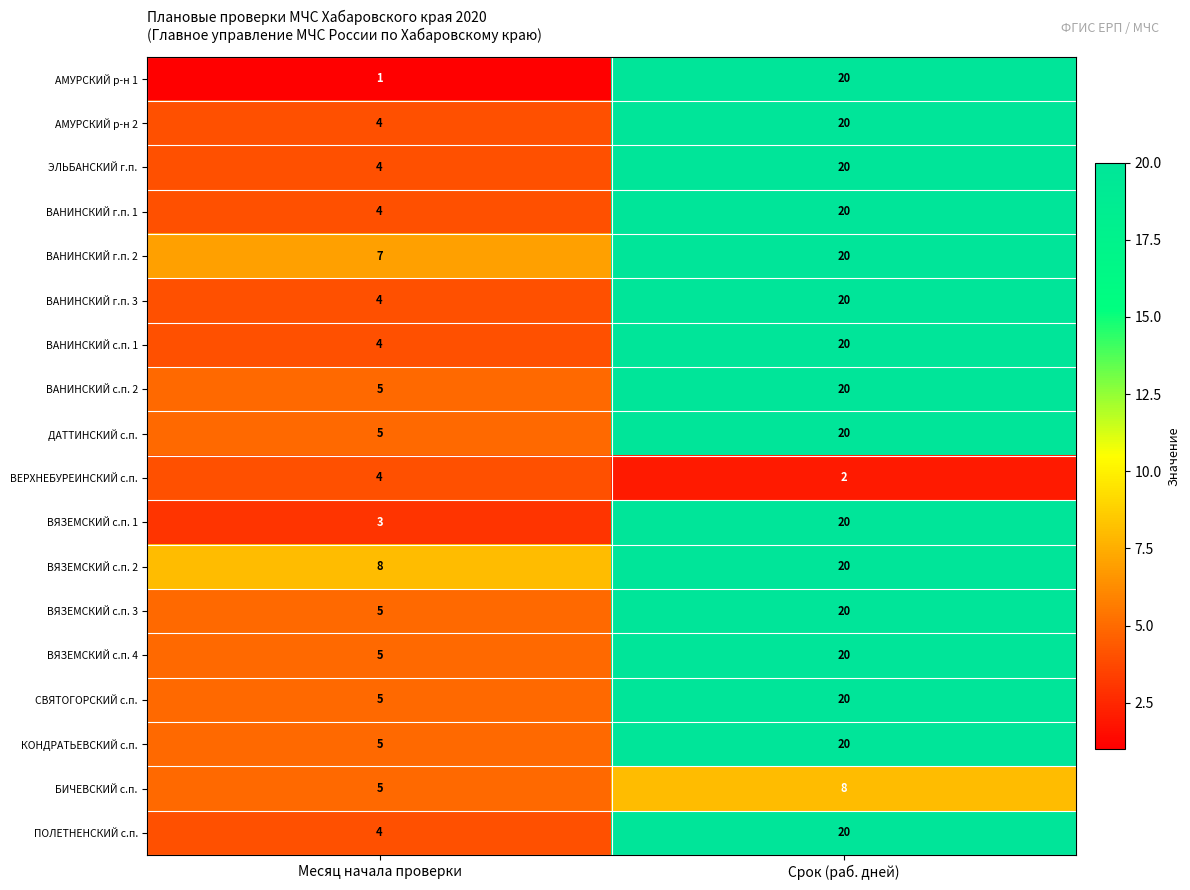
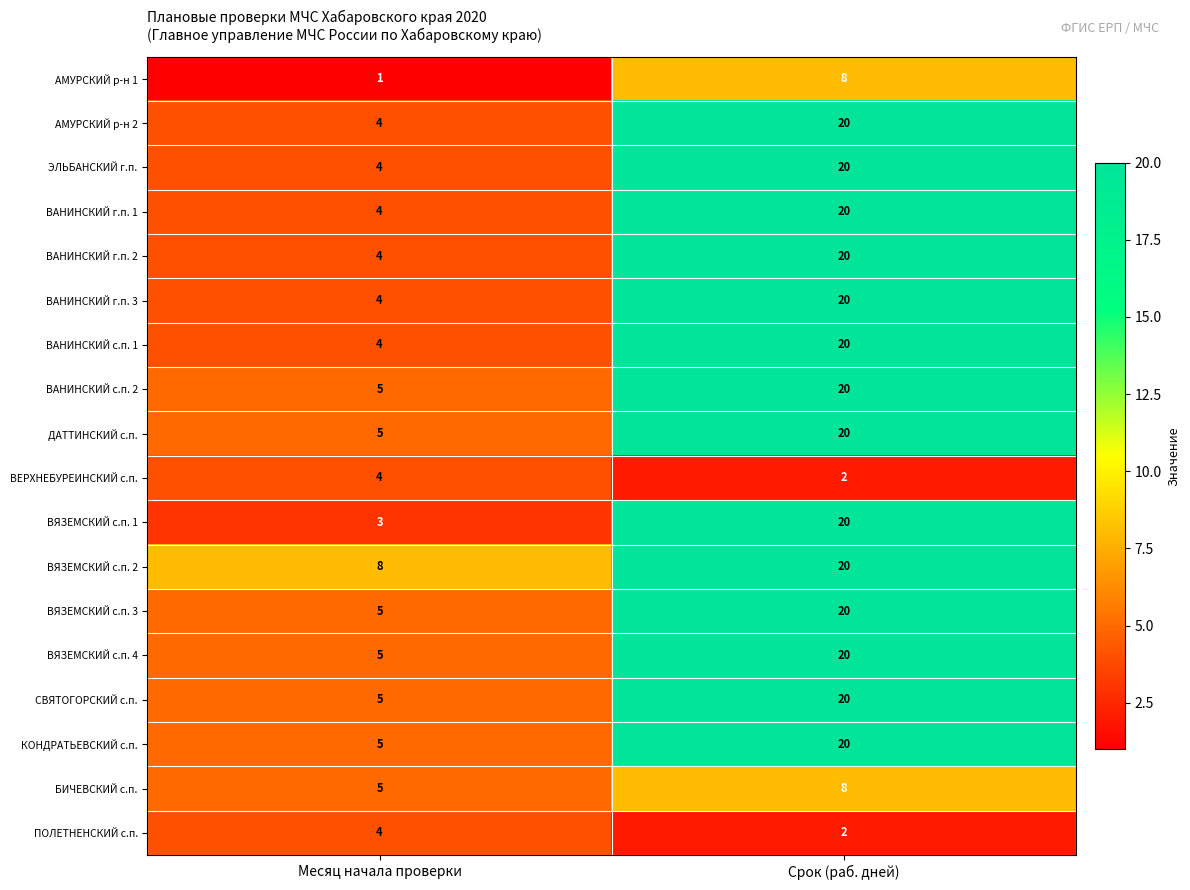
АМУРСКИЙ р-н 1, Срок (раб. дней): 20 -> 8
ВАНИНСКИЙ г.п. 2, Месяц начала проверки: 7 -> 4
ПОЛЕТНЕНСКИЙ с.п., Срок (раб. дней): 20 -> 2
